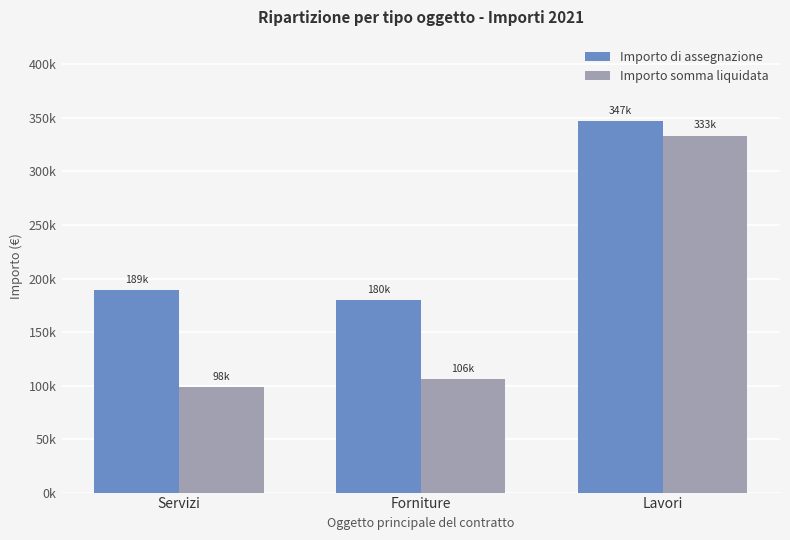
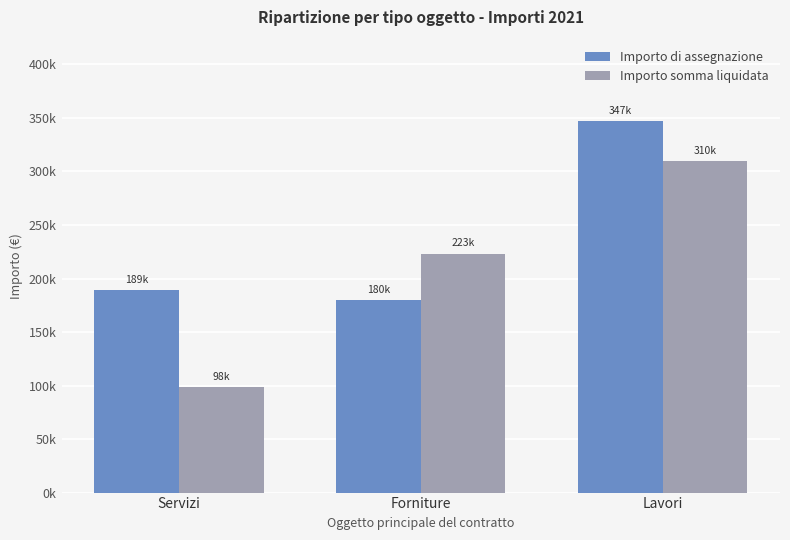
Importo somma liquidata, Forniture: 106k -> 223k
Importo somma liquidata, Lavori: 333k -> 310k
